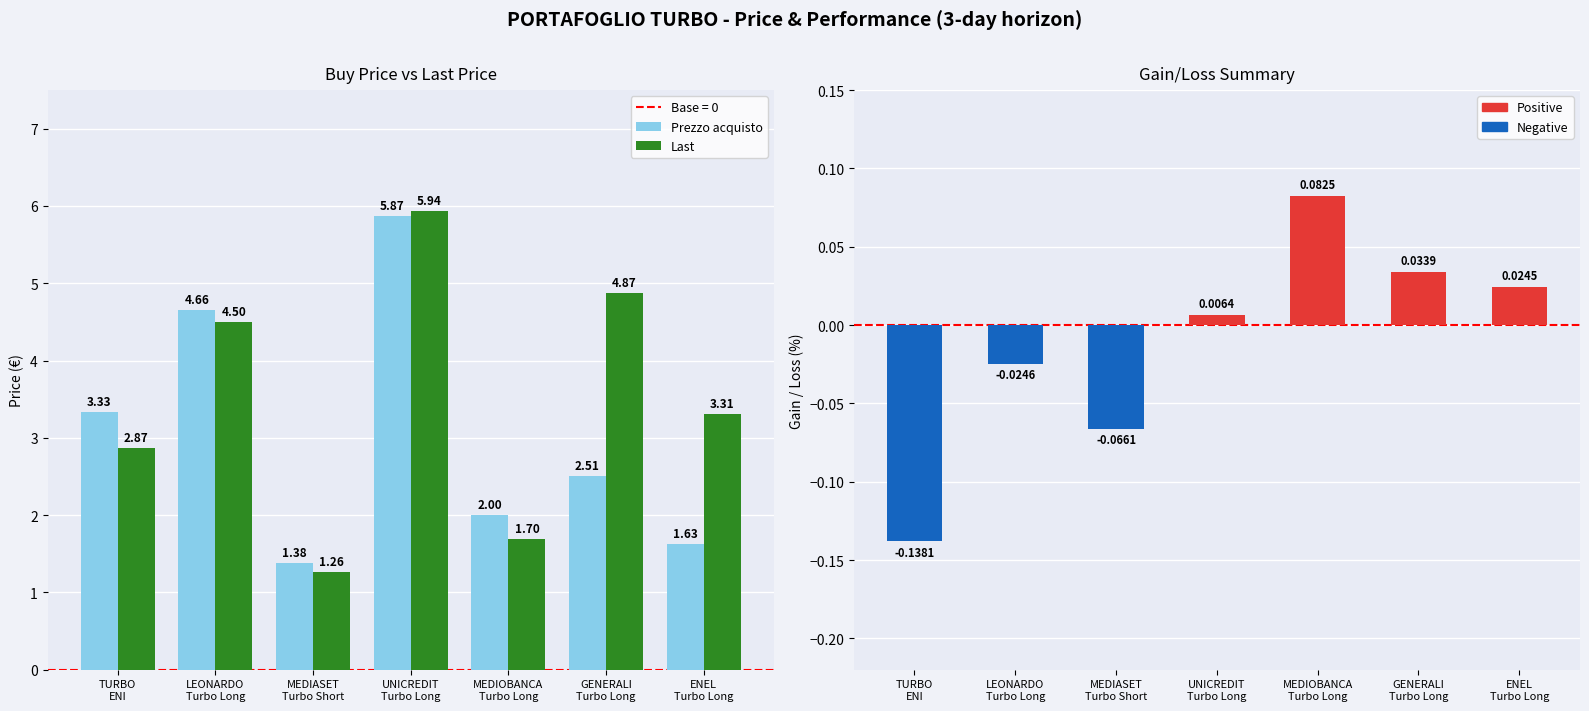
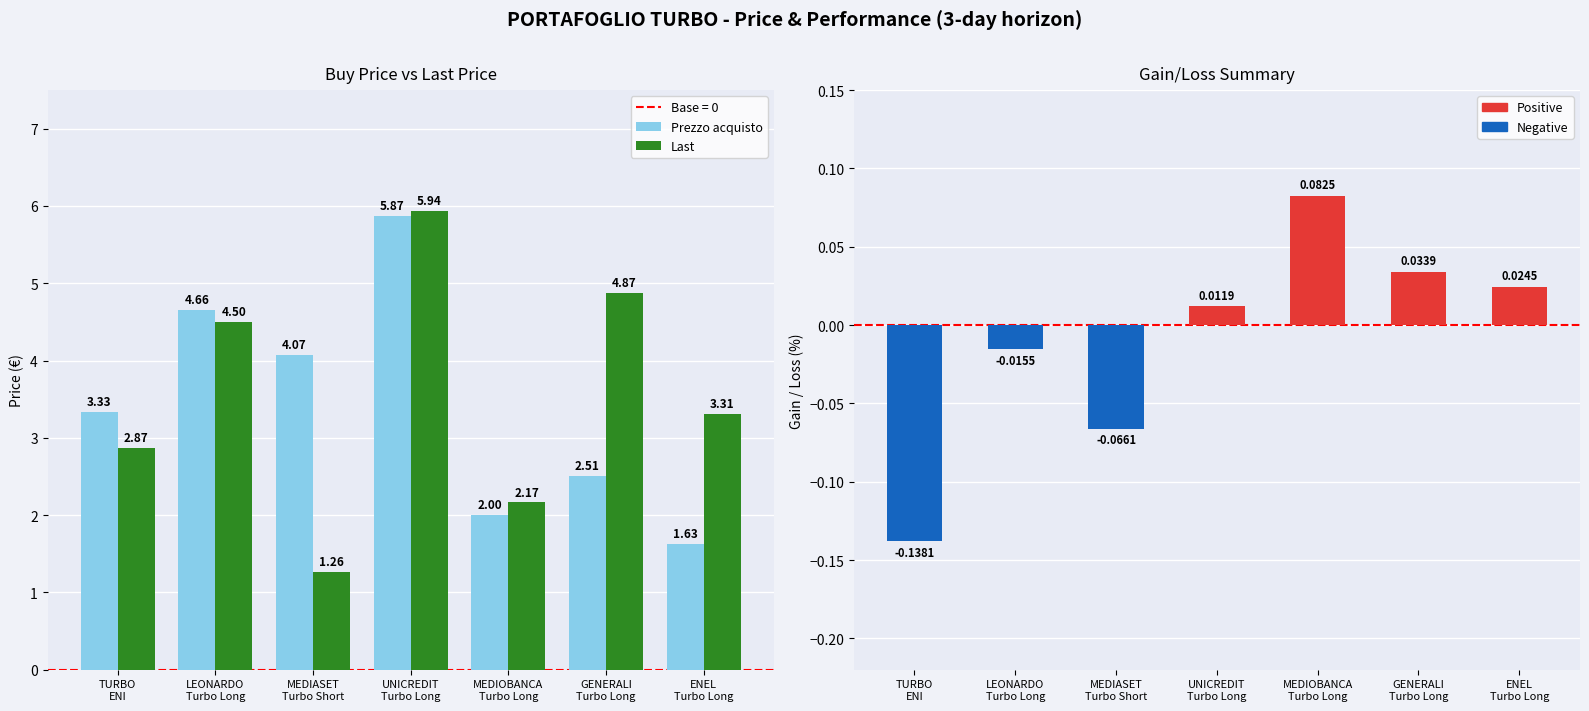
Buy Price vs Last Price, Prezzo acquisto, MEDIASET Turbo Short: 1.38 -> 4.07
Buy Price vs Last Price, Last, MEDIOBANCA Turbo Long: 1.70 -> 2.17
Gain/Loss Summary, LEONARDO Turbo Long: -0.0246 -> -0.0155
Gain/Loss Summary, UNICREDIT Turbo Long: 0.0064 -> 0.0119
